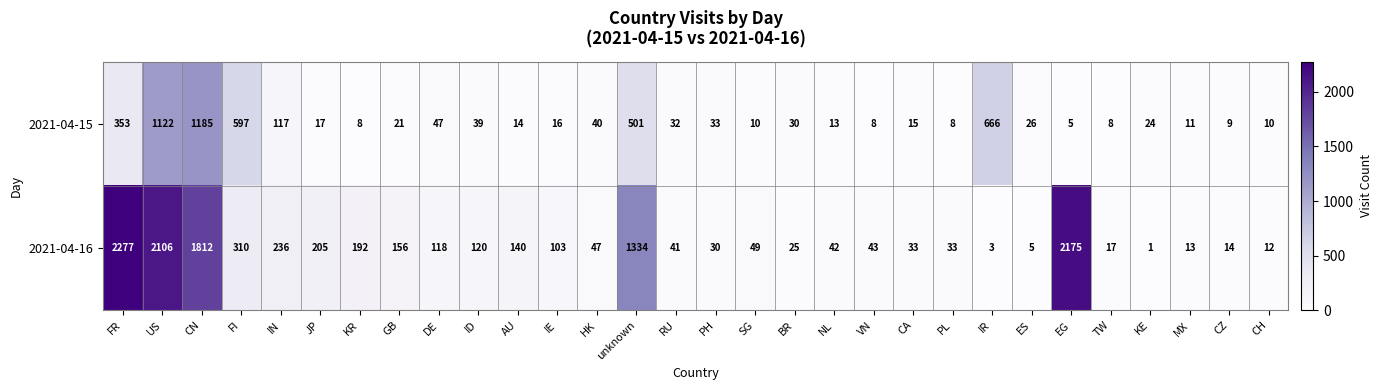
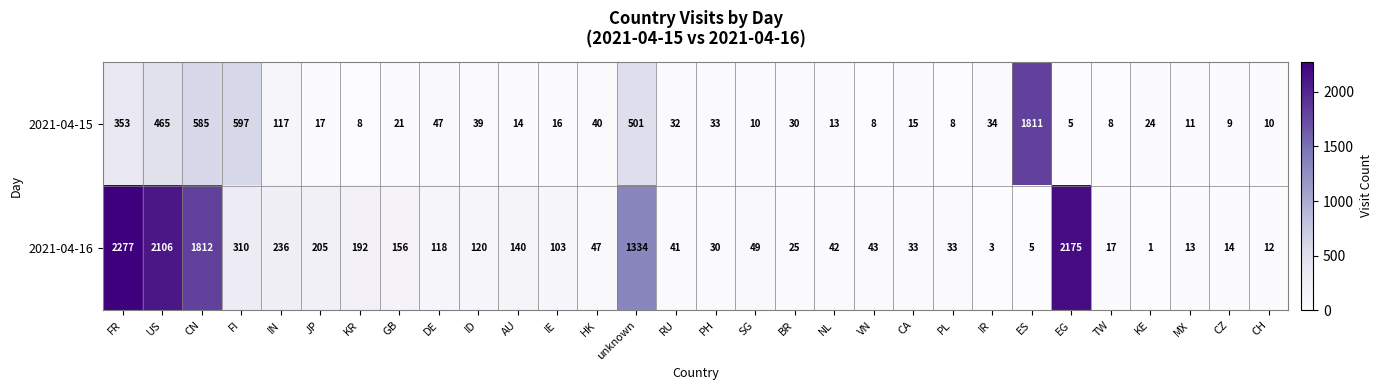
2021-04-15, US: 1122 -> 465
2021-04-15, CN: 1185 -> 585
2021-04-15, IR: 666 -> 34
2021-04-15, ES: 26 -> 1811
